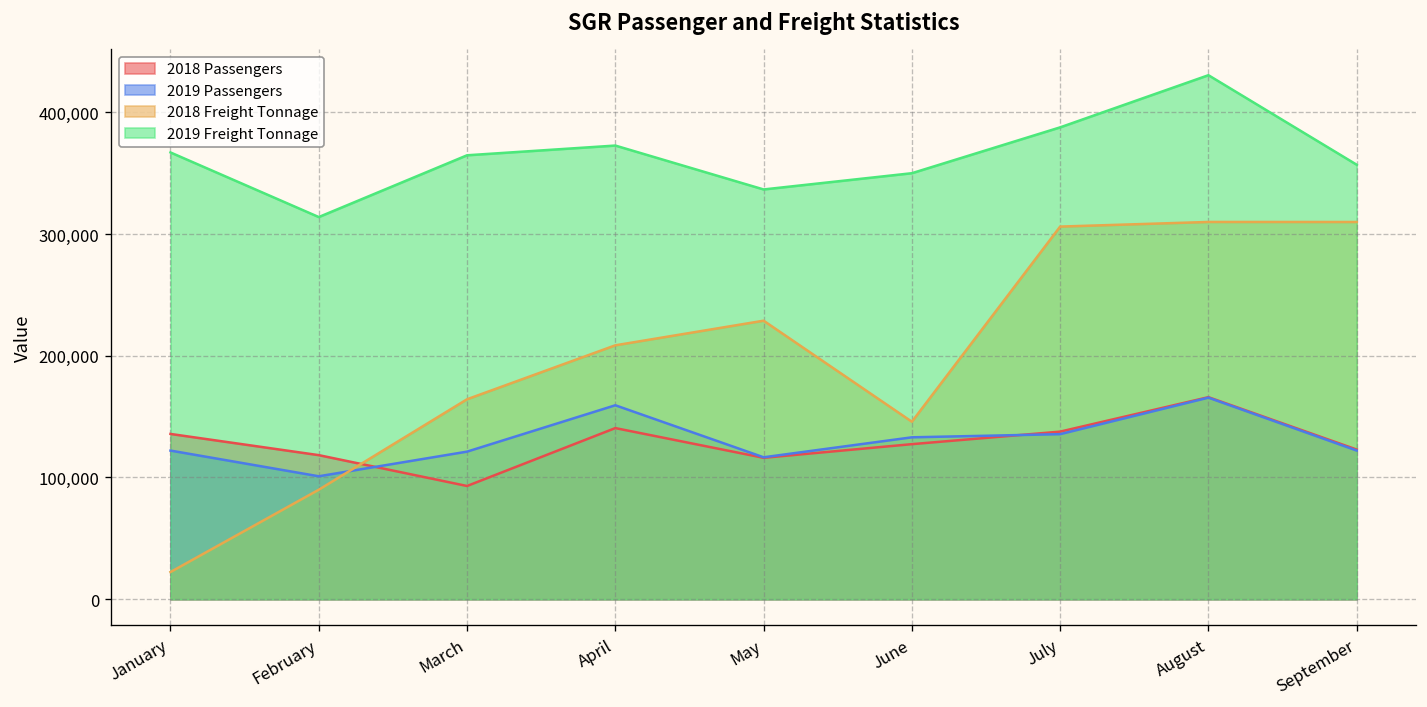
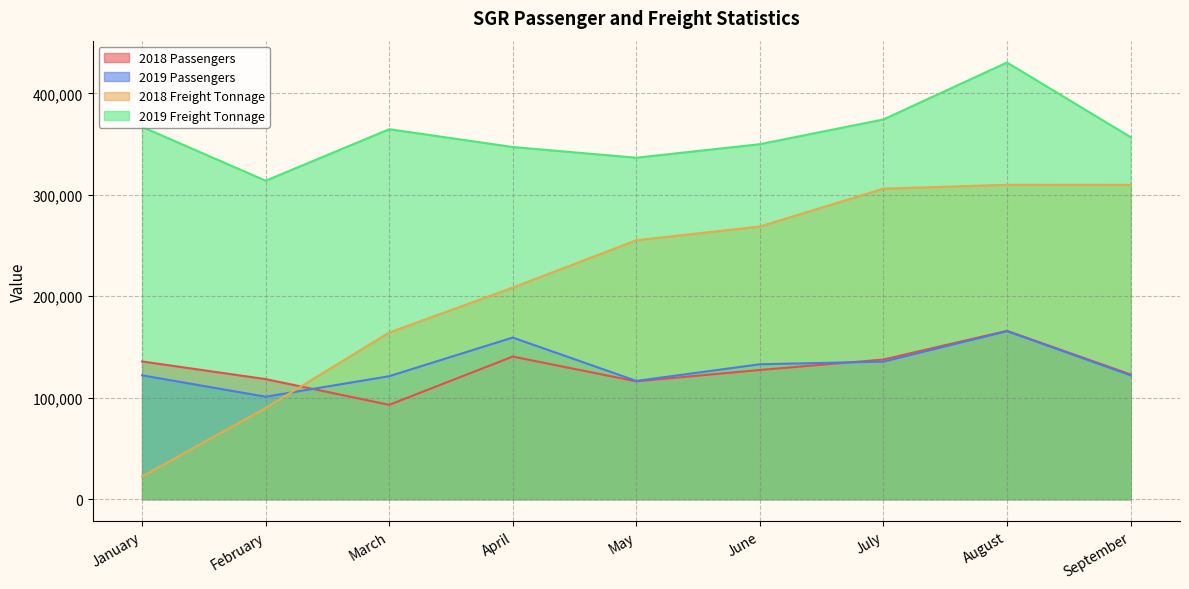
2019 Freight Tonnage, April: 373,000 -> 347,000
2018 Freight Tonnage, May: 229,000 -> 255,000
2018 Freight Tonnage, June: 146,000 -> 269,000
2019 Freight Tonnage, July: 388,000 -> 374,000
